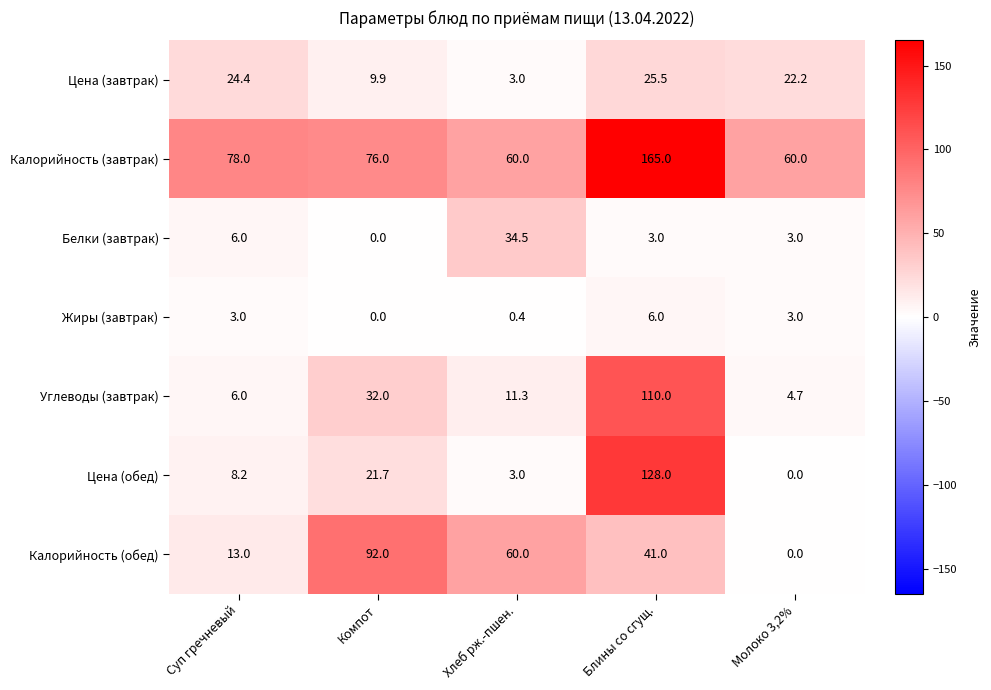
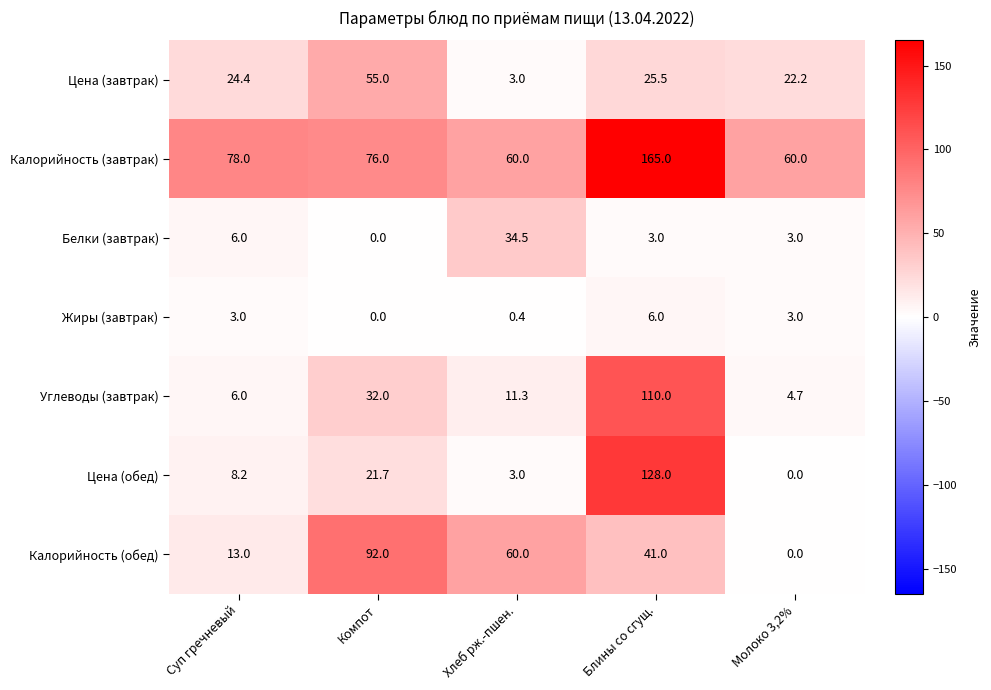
Цена (завтрак), Компот: 9.9 -> 55.0
